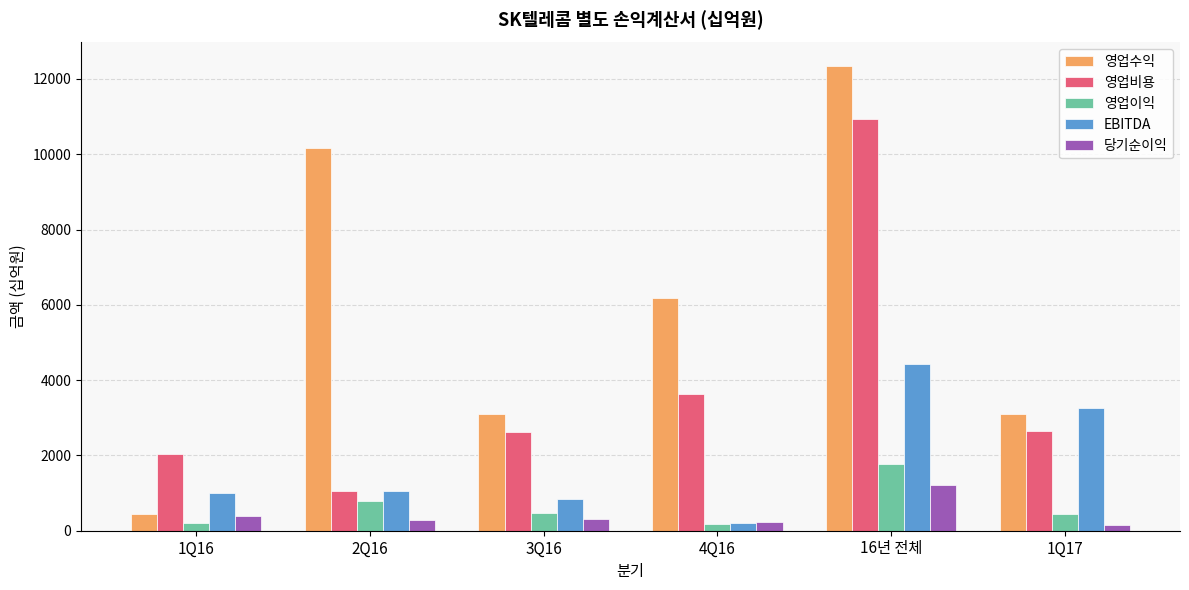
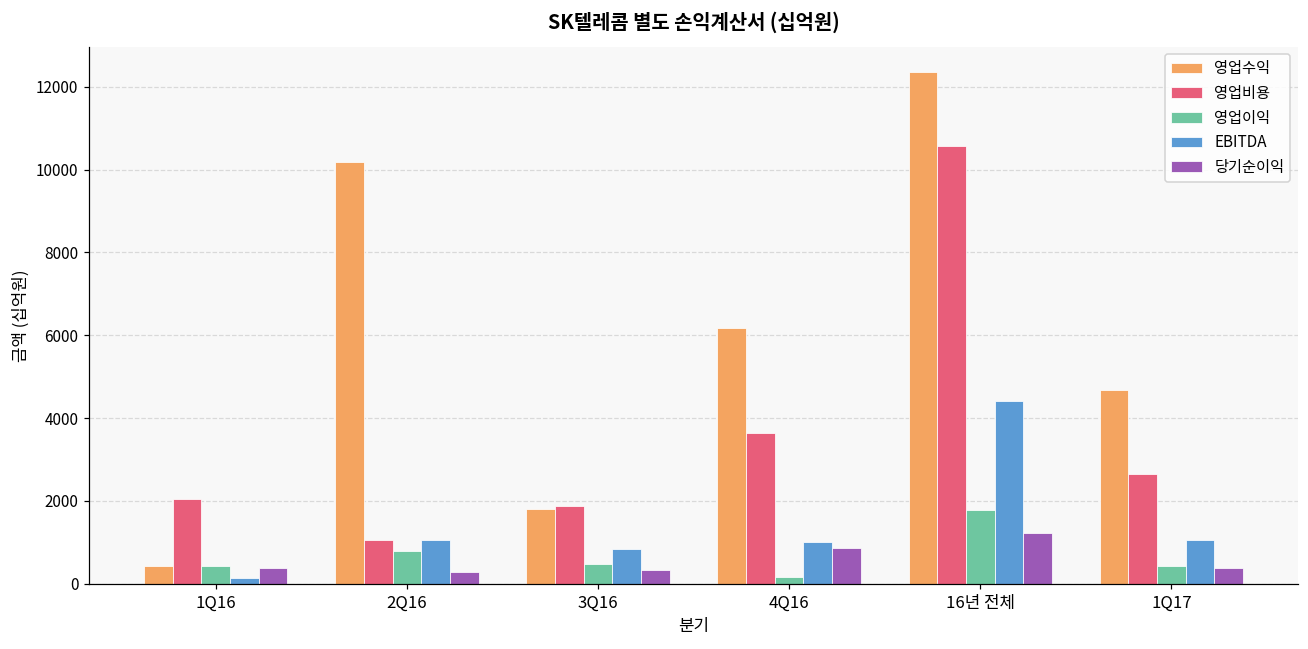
영업이익, 1Q16: 200 -> 400
EBITDA, 1Q16: 1000 -> 100
영업수익, 3Q16: 3100 -> 1800
영업비용, 3Q16: 2600 -> 1900
EBITDA, 4Q16: 200 -> 1000
당기순이익, 4Q16: 200 -> 900
영업비용, 16년 전체: 10900 -> 10600
영업수익, 1Q17: 3100 -> 4700
EBITDA, 1Q17: 3300 -> 1100
당기순이익, 1Q17: 100 -> 400
